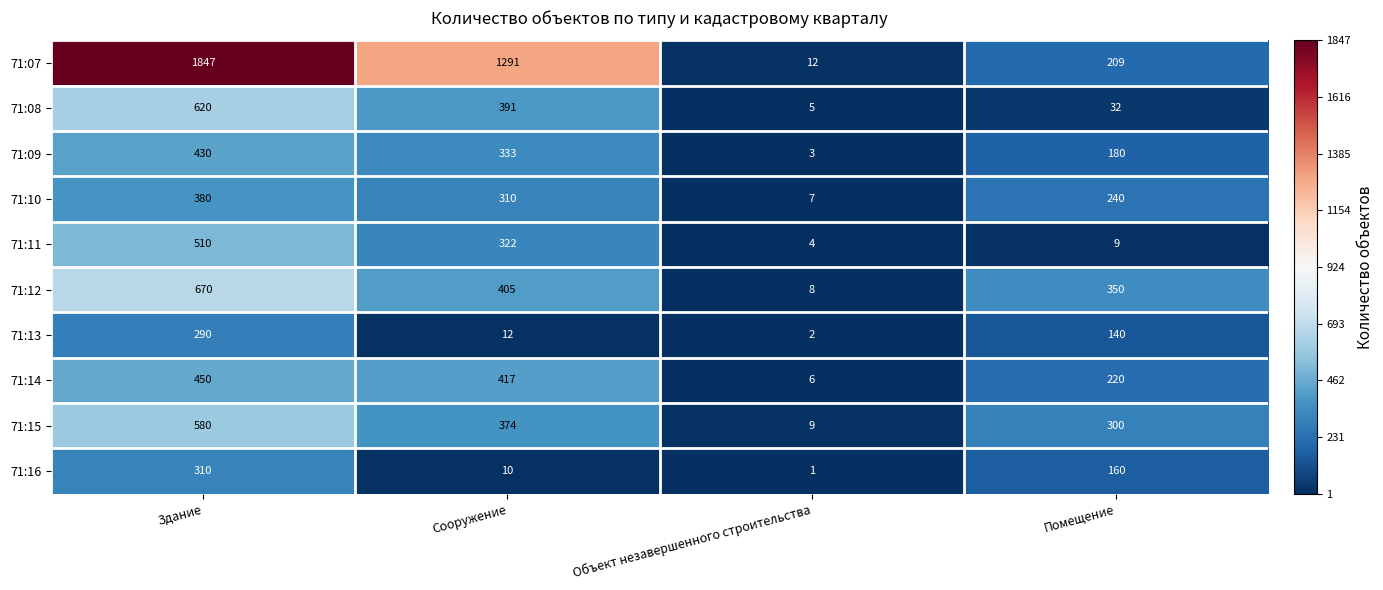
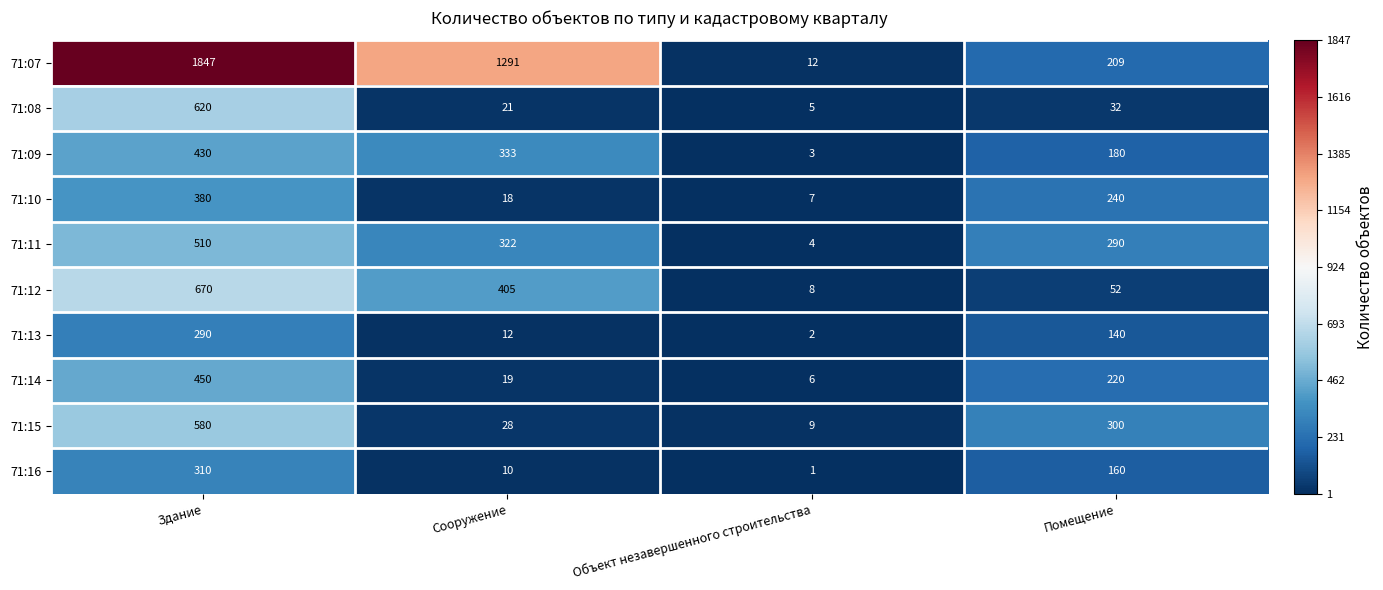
71:08, Сооружение: 391 -> 21
71:10, Сооружение: 310 -> 18
71:11, Помещение: 9 -> 290
71:12, Помещение: 350 -> 52
71:14, Сооружение: 417 -> 19
71:15, Сооружение: 374 -> 28
